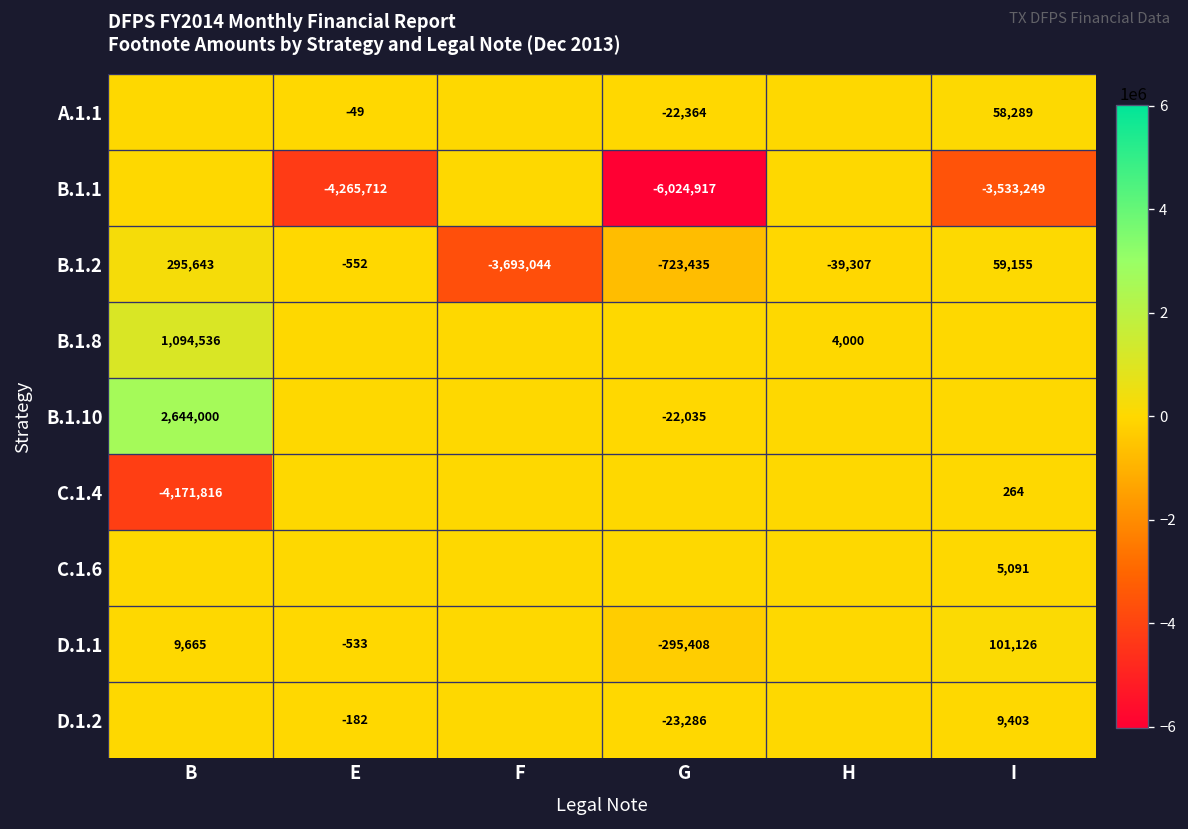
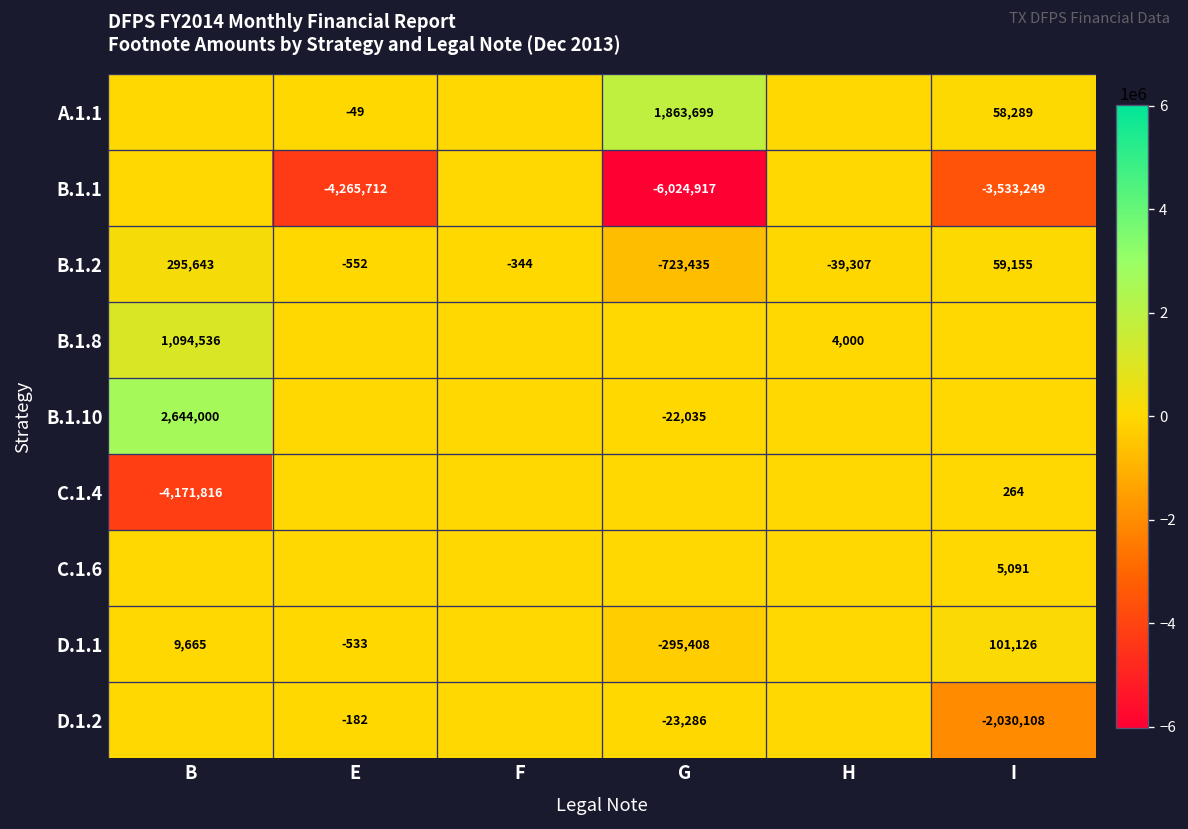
A.1.1, G: -22,364 -> 1,863,699
B.1.2, F: -3,693,044 -> -344
D.1.2, I: 9,403 -> -2,030,108
